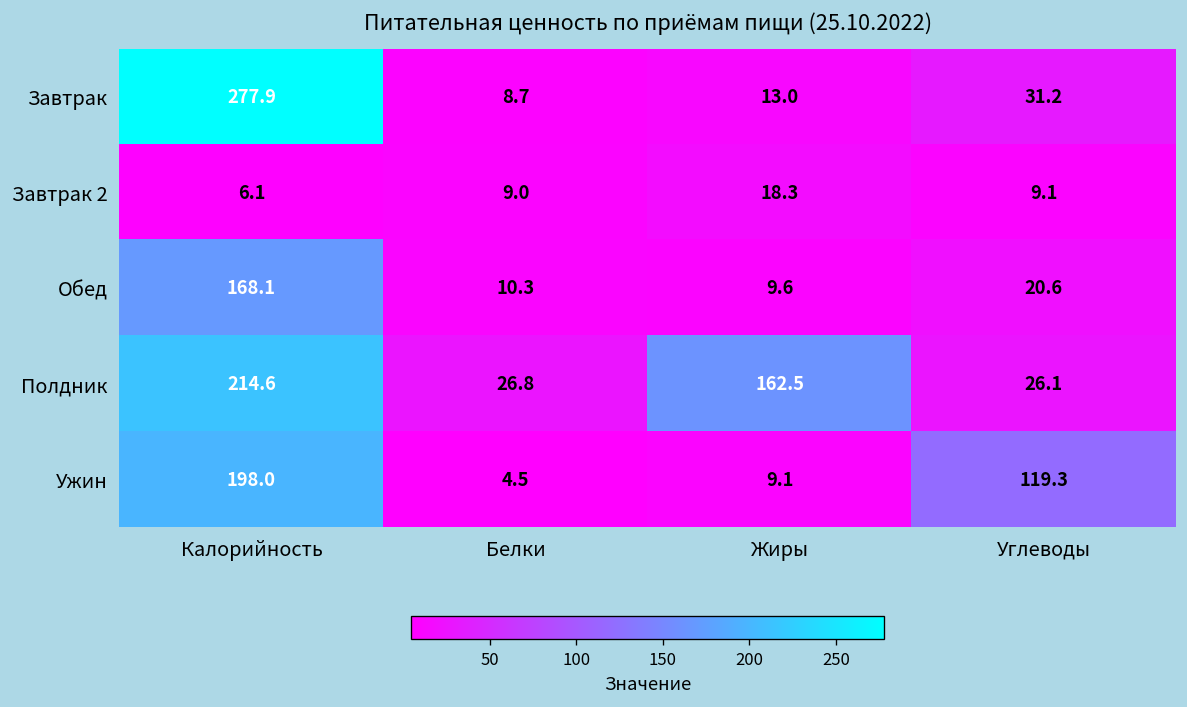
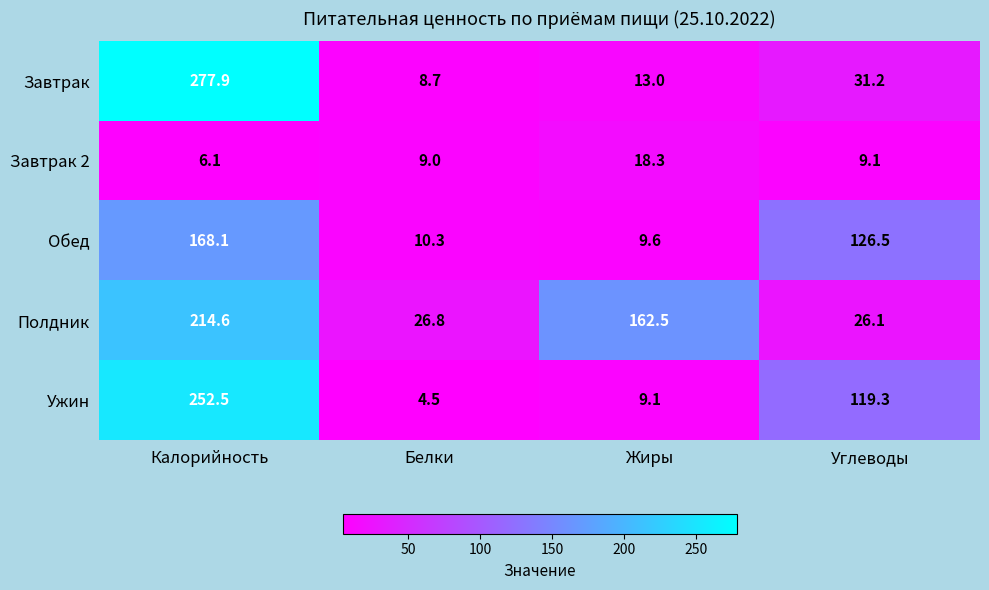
Обед, Углеводы: 20.6 -> 126.5
Ужин, Калорийность: 198.0 -> 252.5
